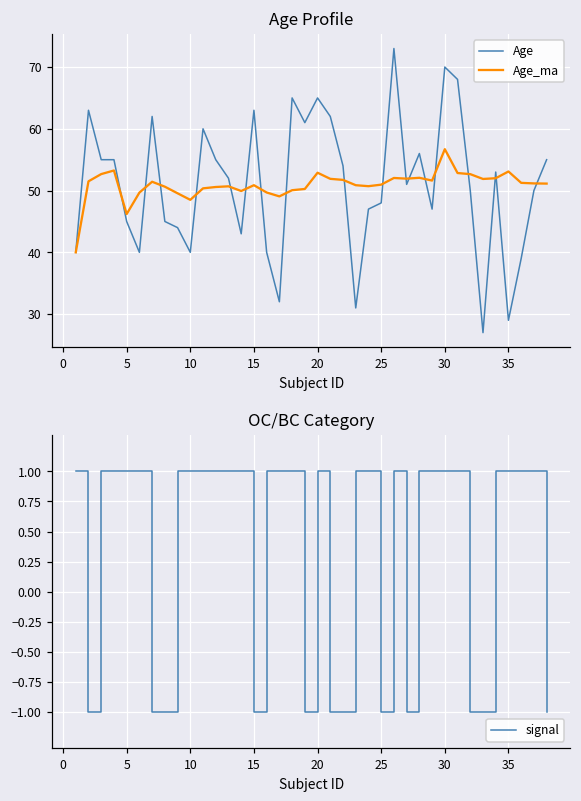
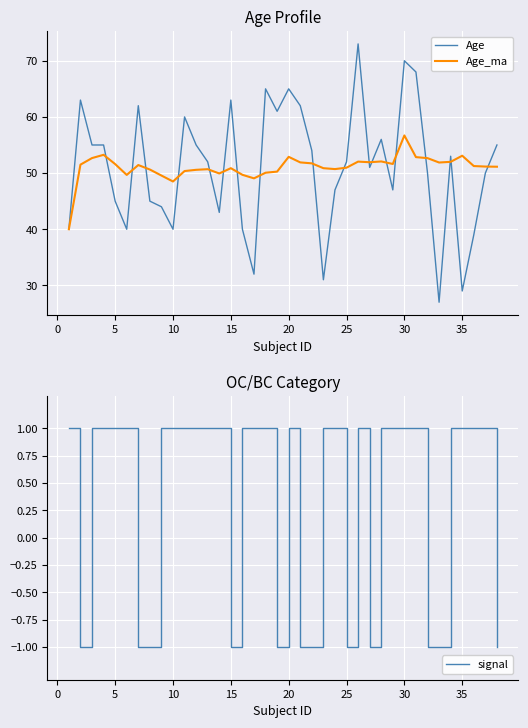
Age Profile, Age_ma, 5: 46 -> 52
Age Profile, Age, 25: 48 -> 52
